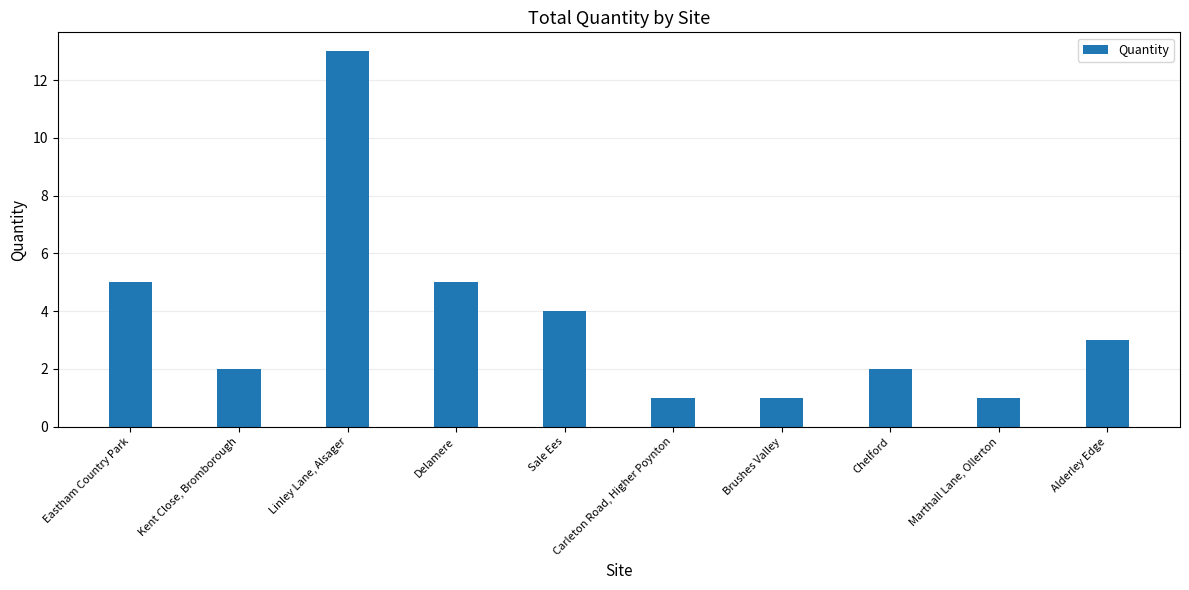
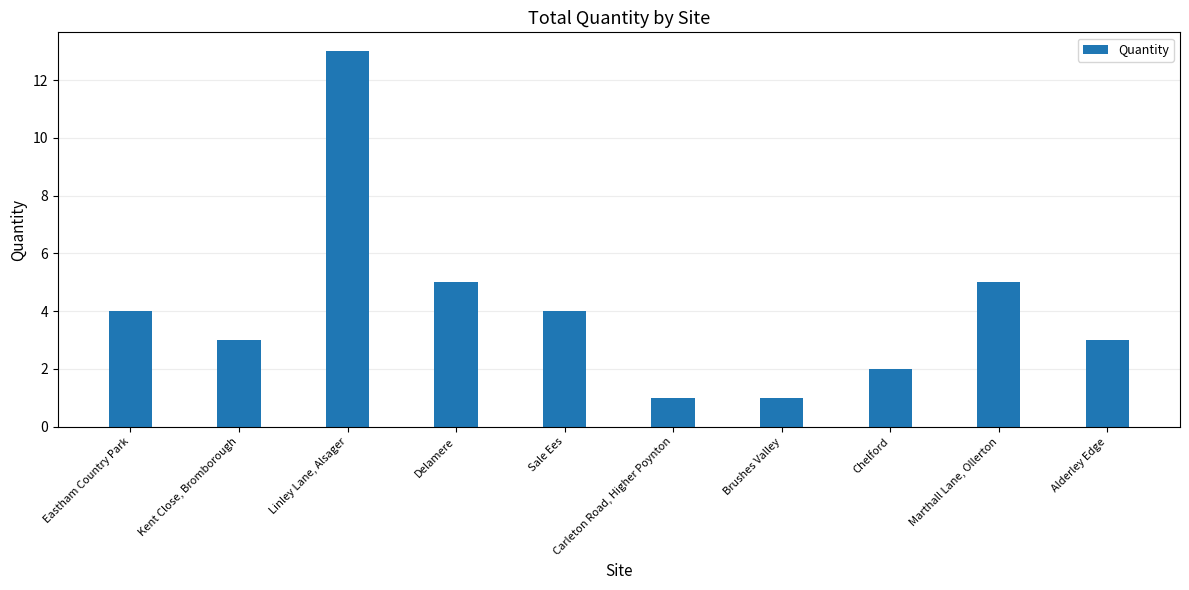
Eastham Country Park: 5 -> 4
Kent Close, Bromborough: 2 -> 3
Marthall Lane, Ollerton: 1 -> 5
